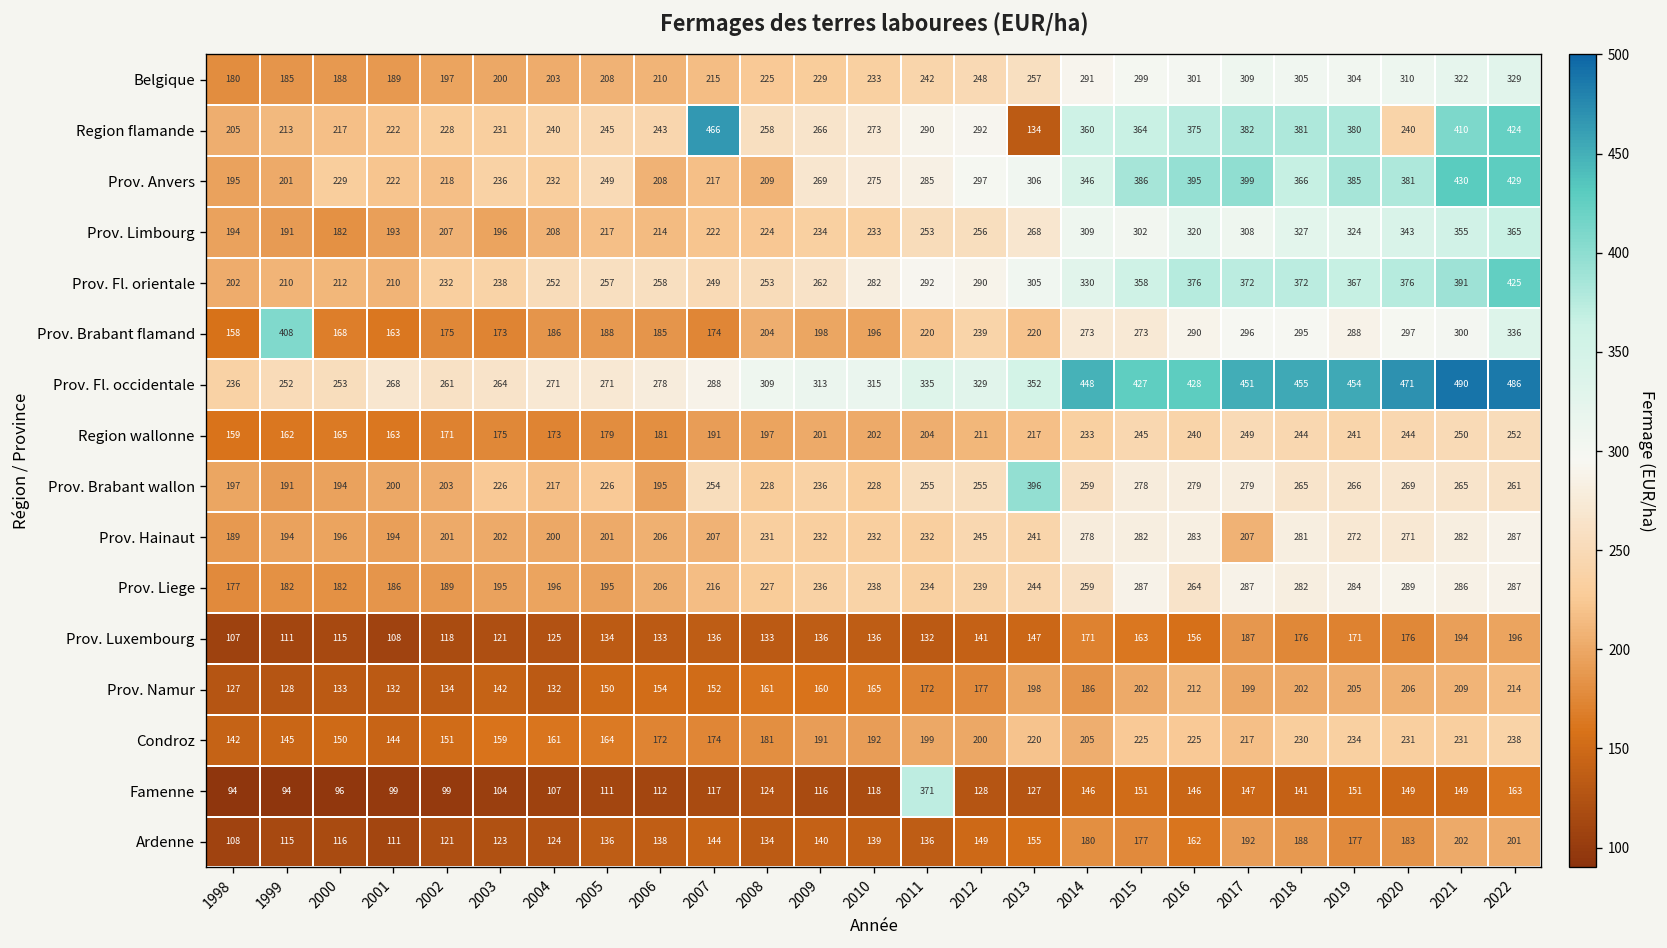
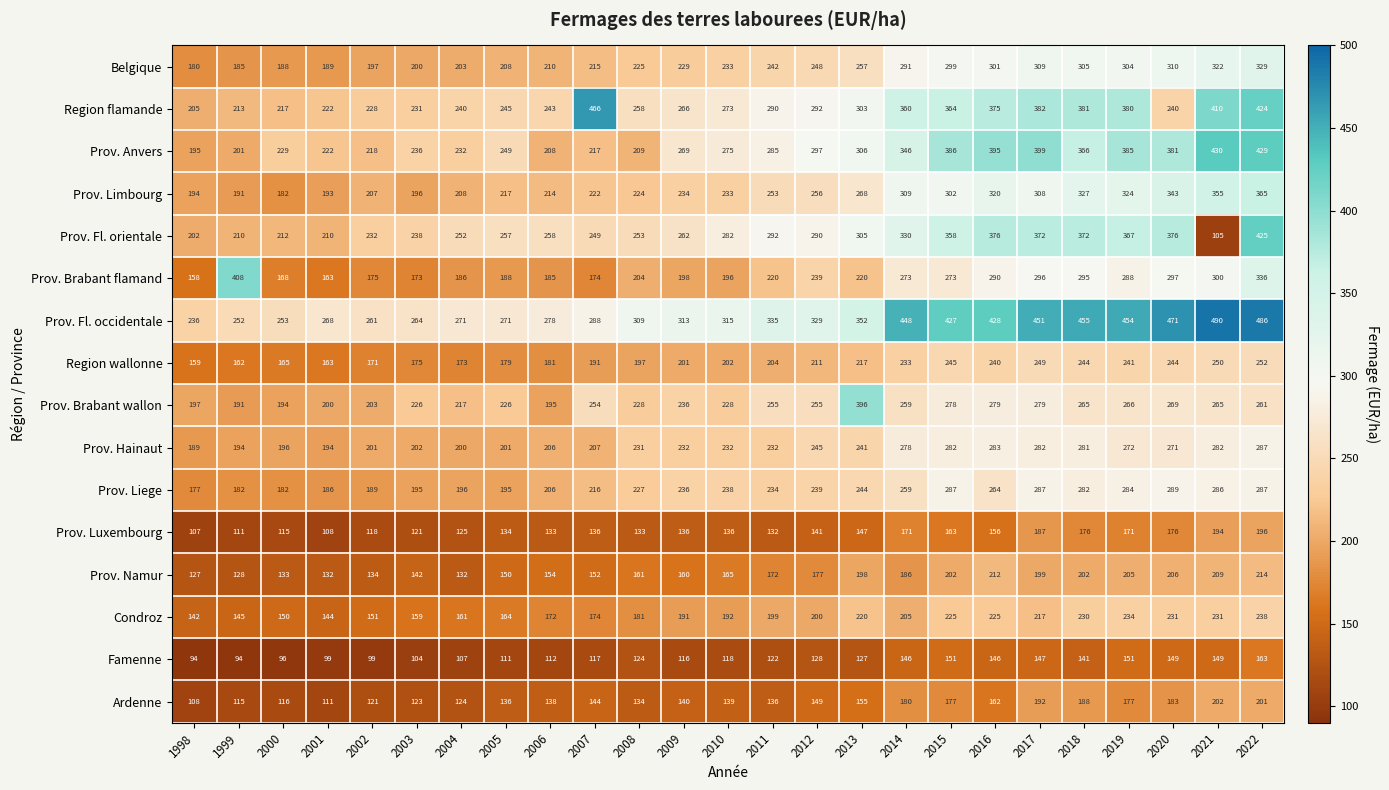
Region flamande, 2013: 134 -> 303
Prov. Fl. orientale, 2021: 391 -> 105
Prov. Hainaut, 2017: 207 -> 282
Famenne, 2011: 371 -> 122
